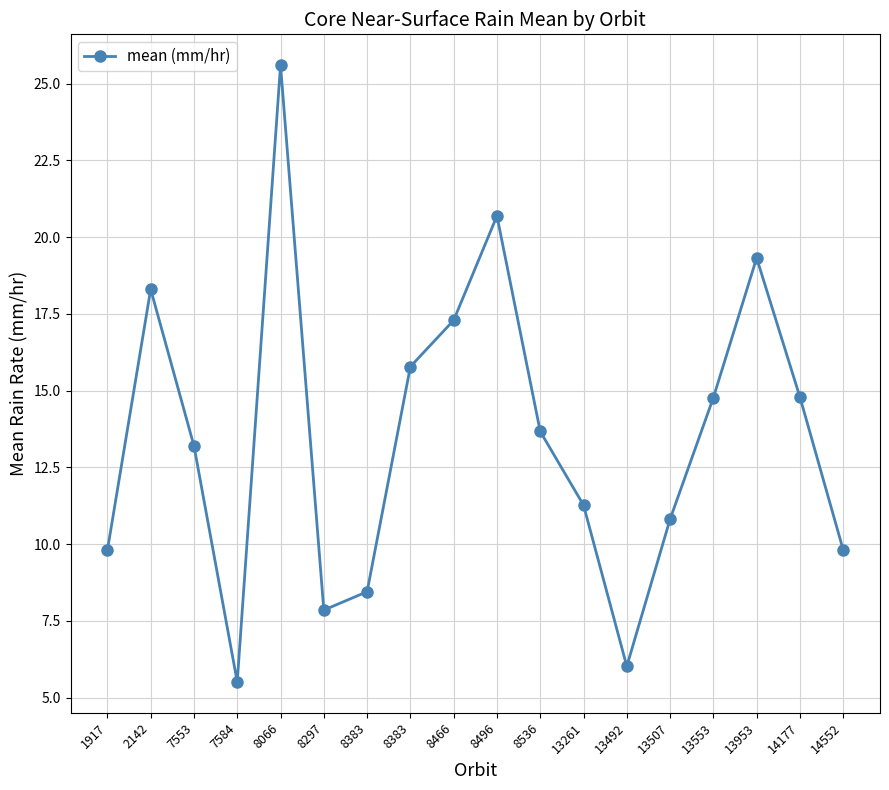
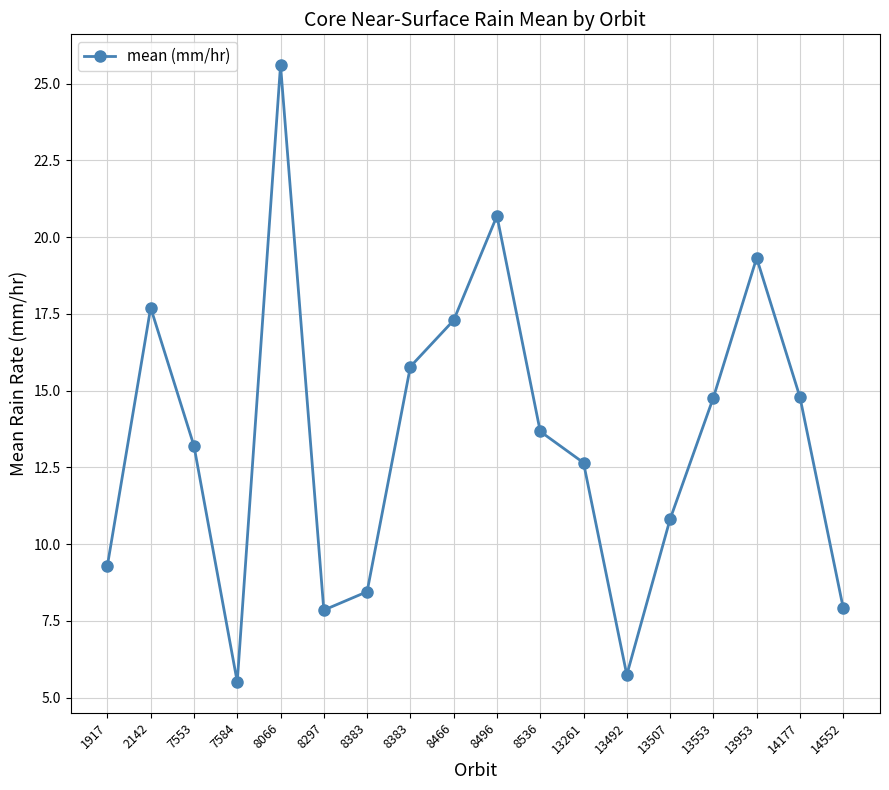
1917: 9.8 -> 9.3
2142: 18.3 -> 17.7
13261: 11.3 -> 12.7
13492: 6.0 -> 5.7
14552: 9.8 -> 7.9
